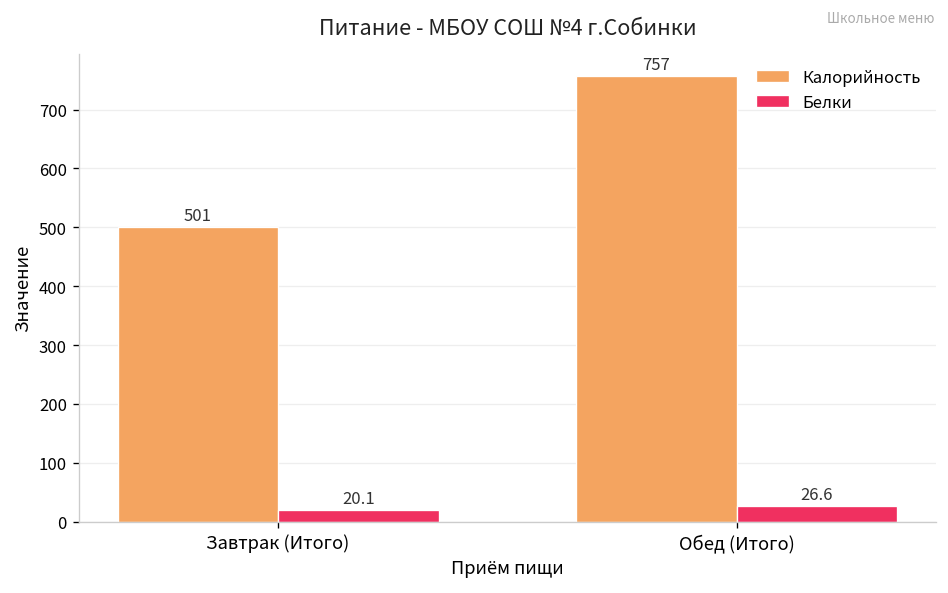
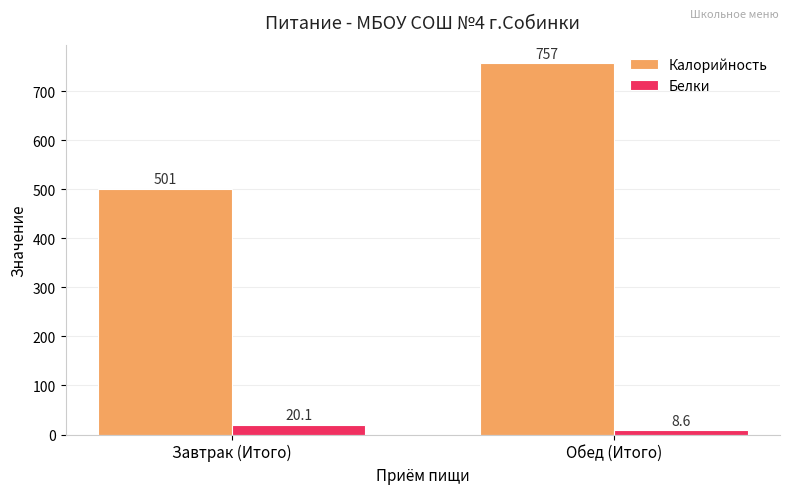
Белки, Обед (Итого): 26.6 -> 8.6
